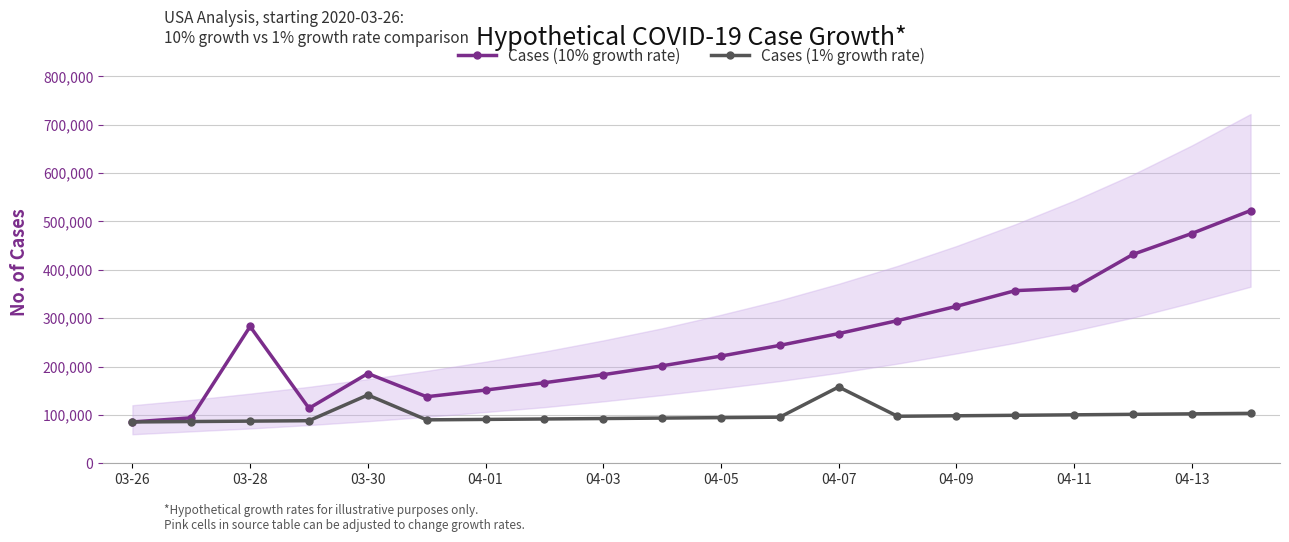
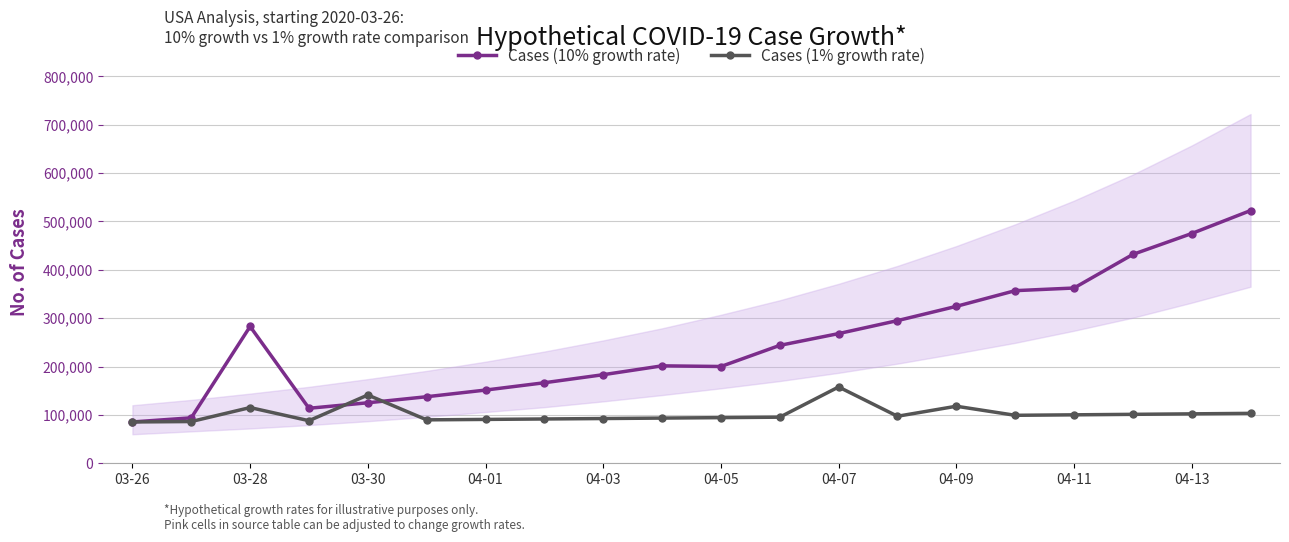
Cases (1% growth rate), 03-28: 90,000 -> 120,000
Cases (10% growth rate), 03-30: 190,000 -> 130,000
Cases (10% growth rate), 04-05: 220,000 -> 200,000
Cases (1% growth rate), 04-09: 100,000 -> 120,000
